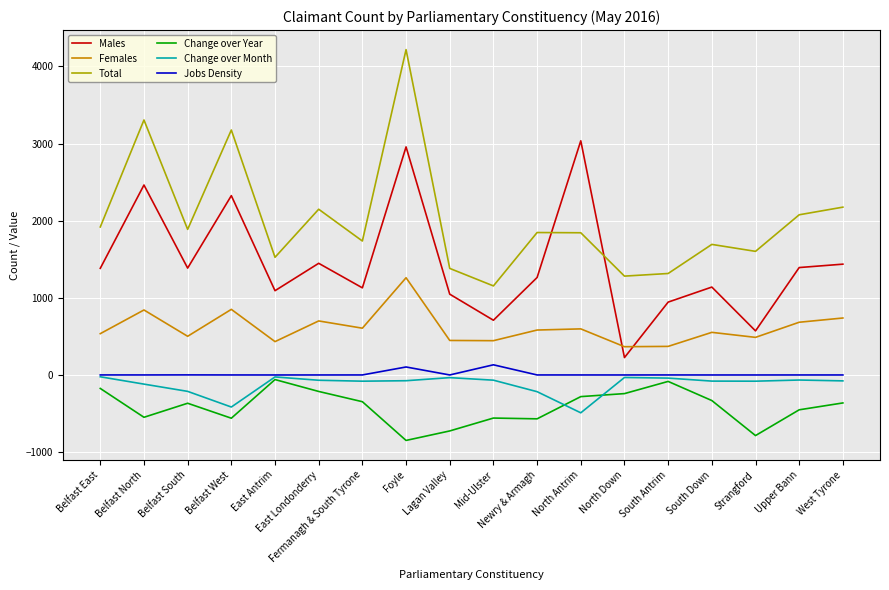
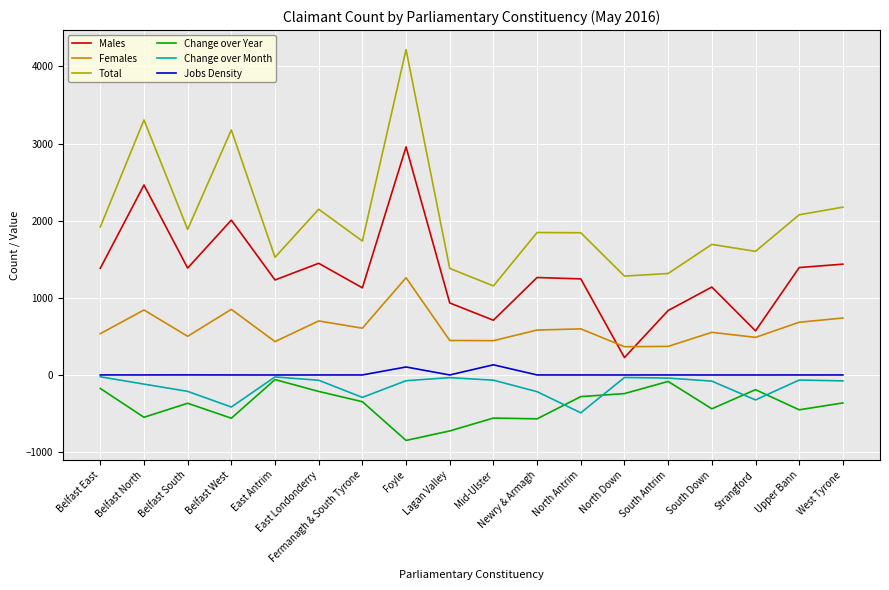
Males, Belfast West: 2300 -> 2000
Males, East Antrim: 1100 -> 1200
Change over Month, Fermanagh & South Tyrone: -100 -> -300
Males, Lagan Valley: 1000 -> 900
Males, North Antrim: 3000 -> 1200
Males, South Antrim: 900 -> 800
Change over Year, South Down: -300 -> -400
Change over Year, Strangford: -800 -> -200
Change over Month, Strangford: -100 -> -300
